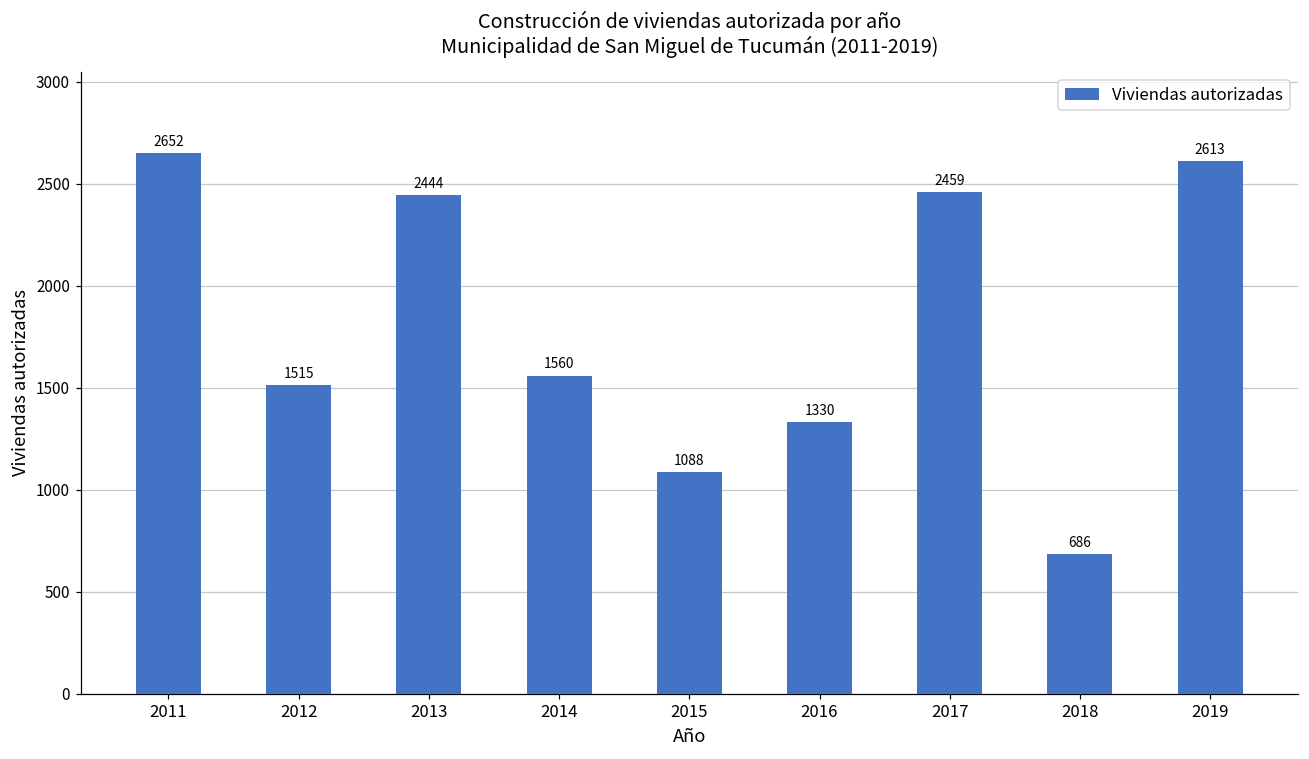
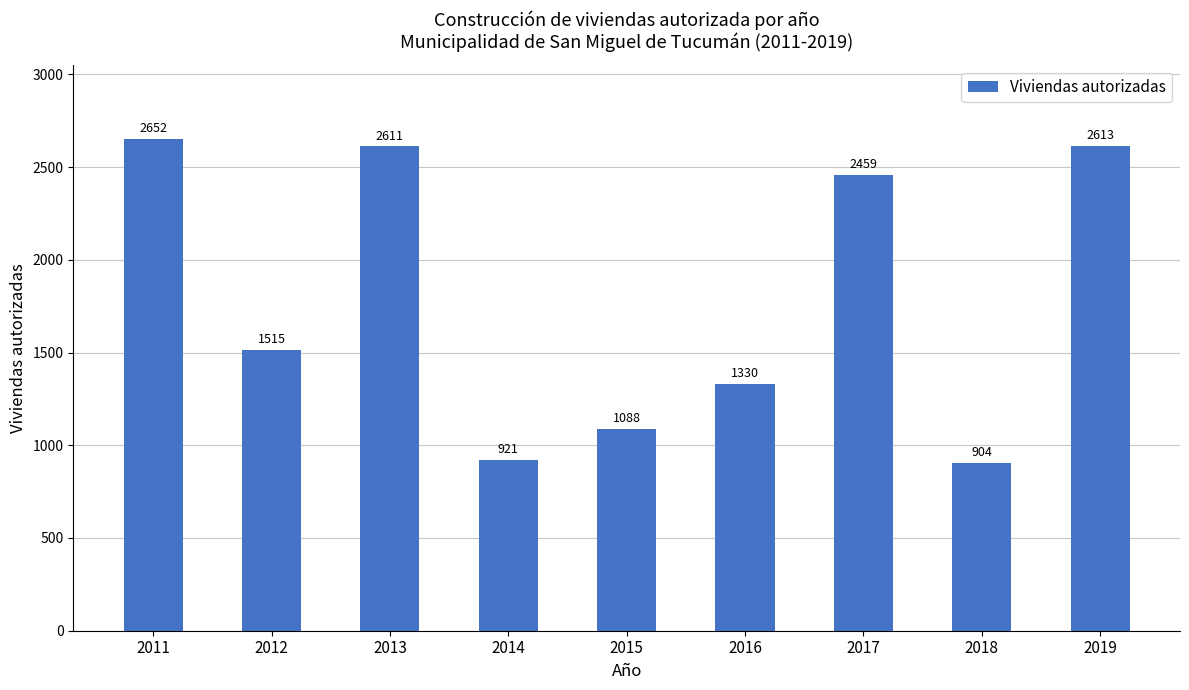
2013: 2444 -> 2611
2014: 1560 -> 921
2018: 686 -> 904
